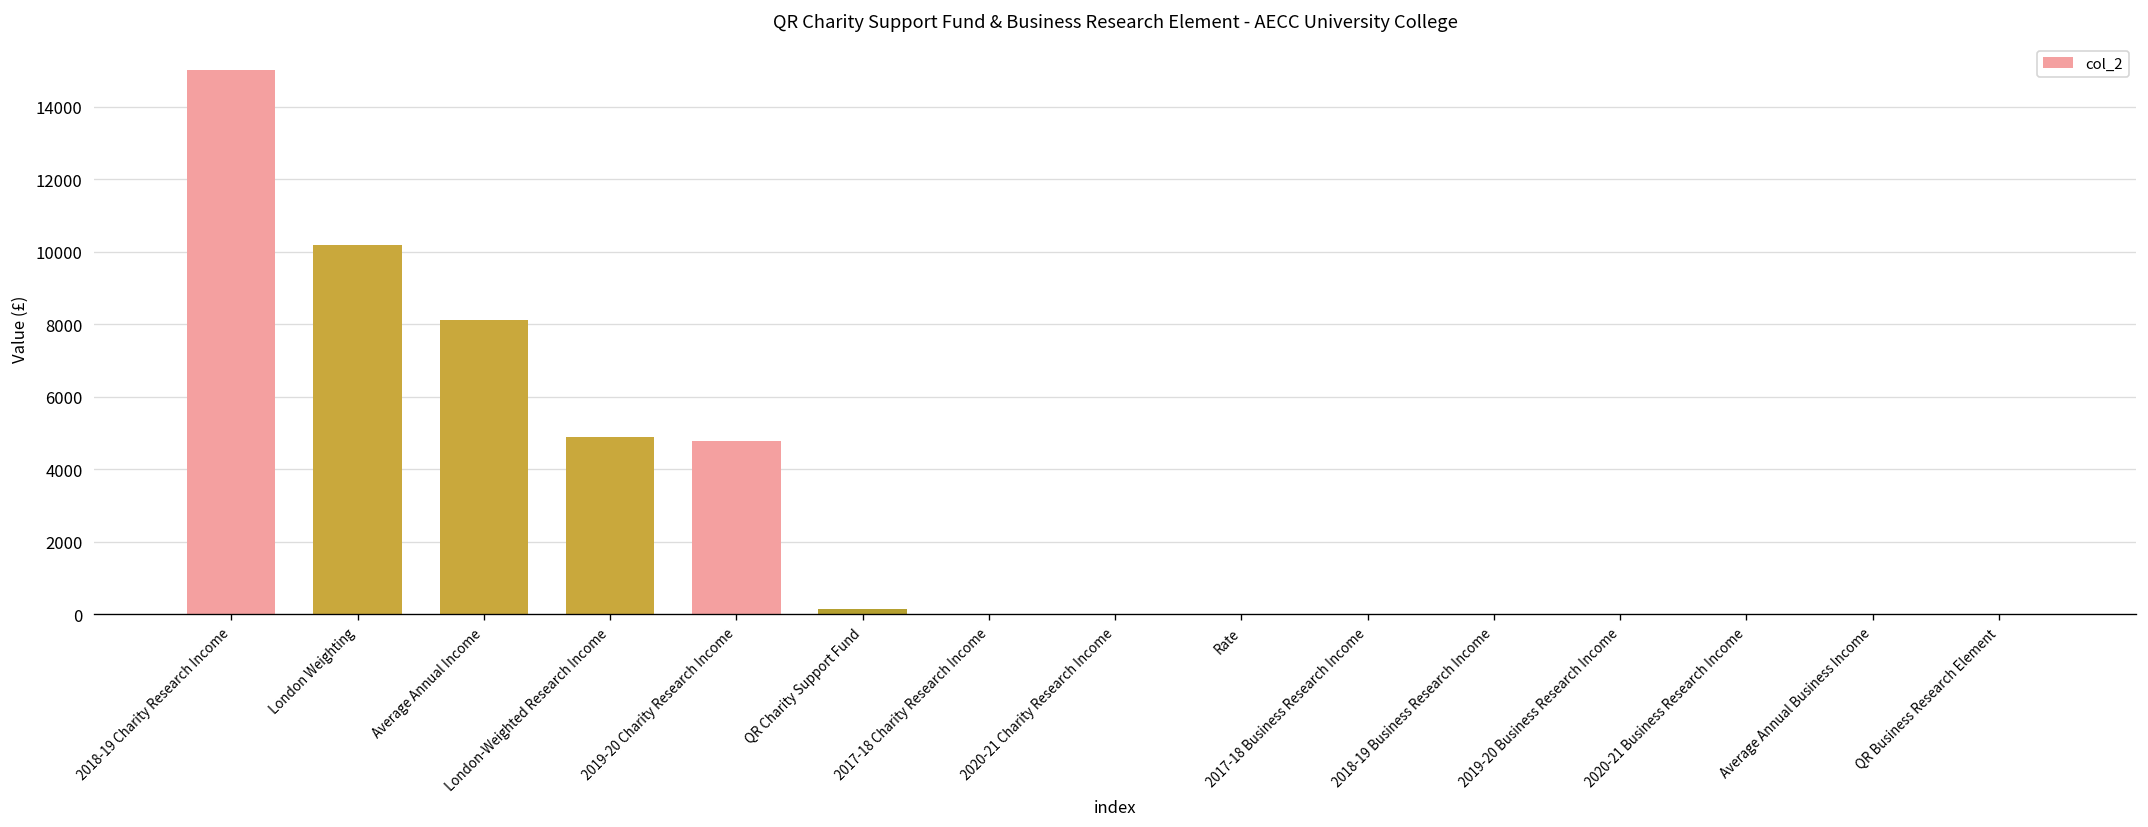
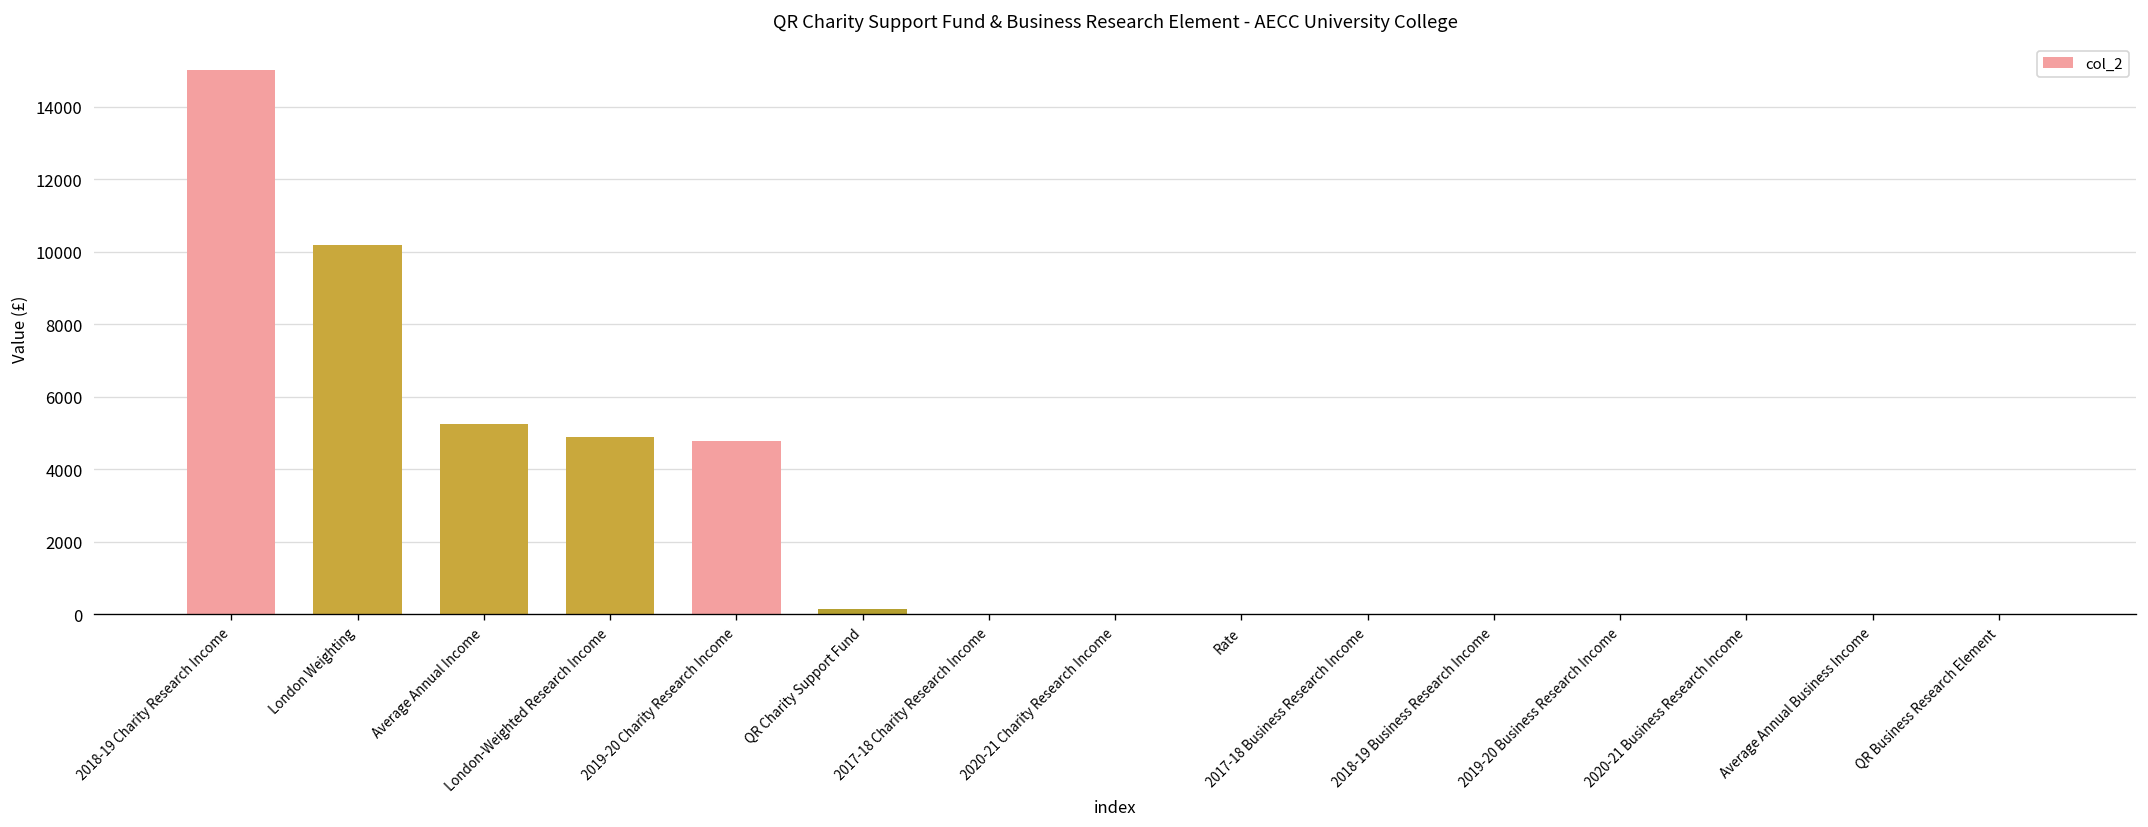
Average Annual Income: 8100 -> 5300
